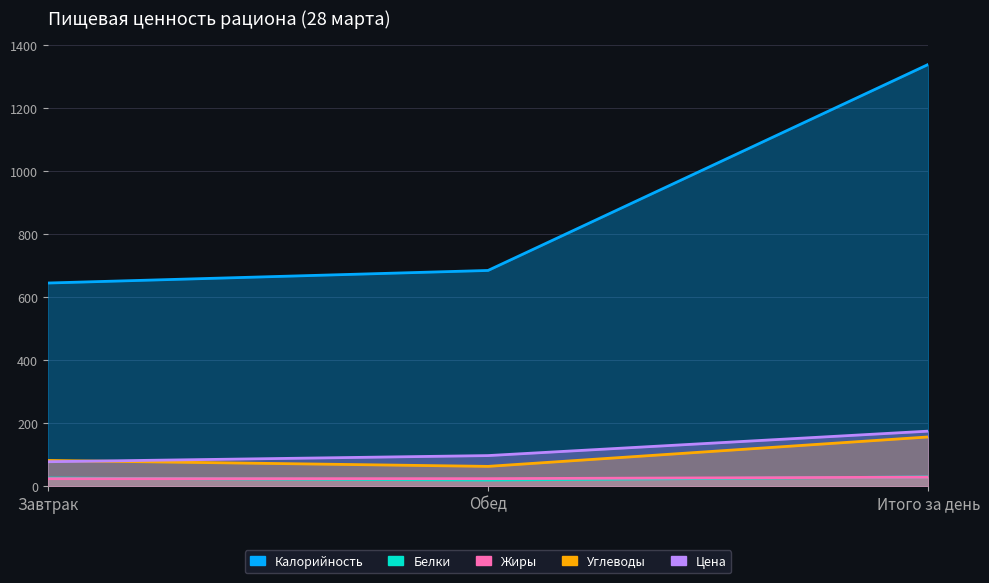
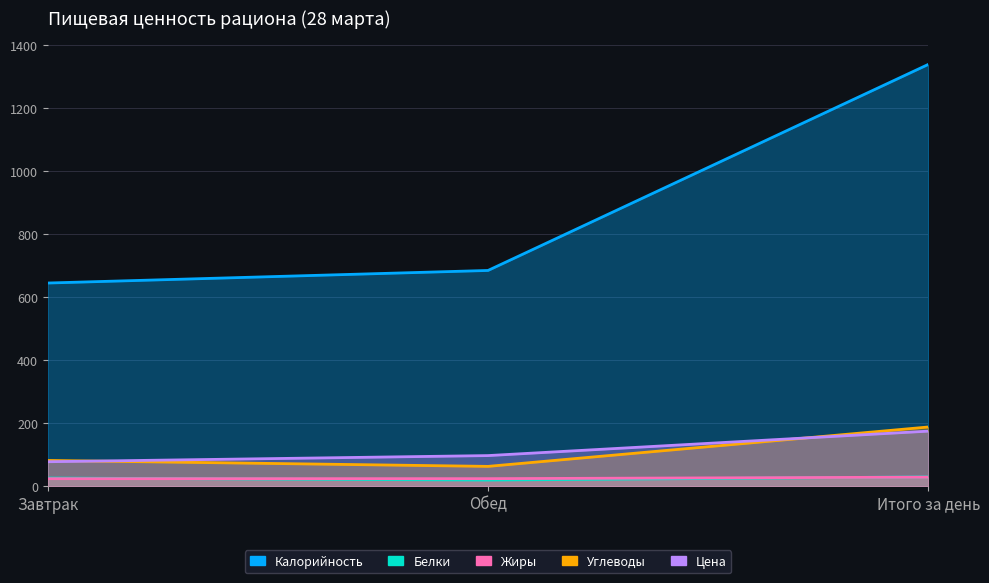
Углеводы, Итого за день: 160 -> 190
